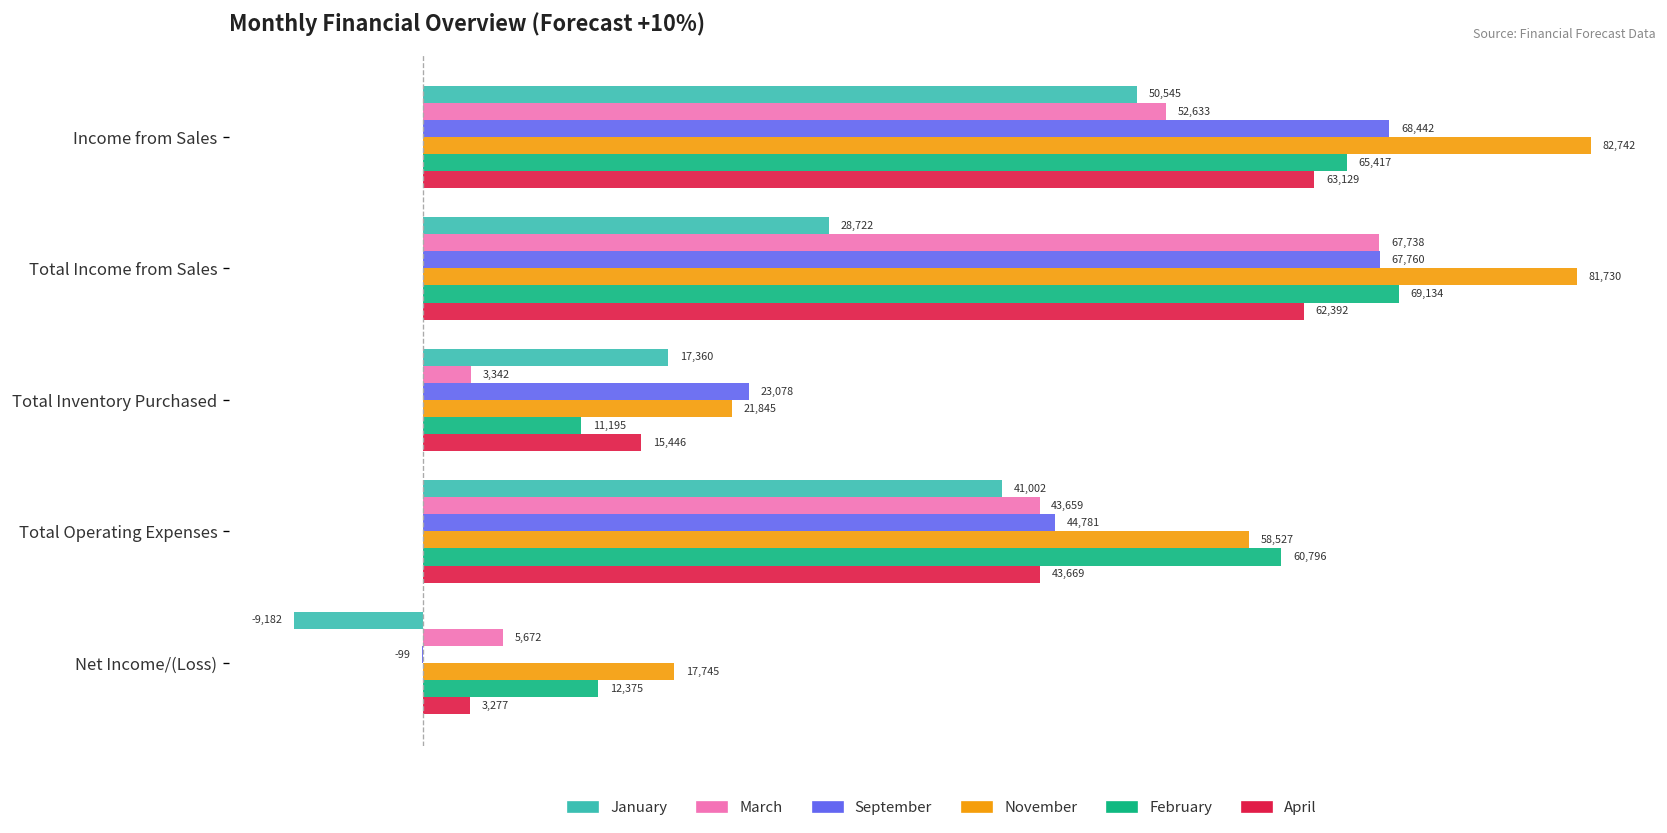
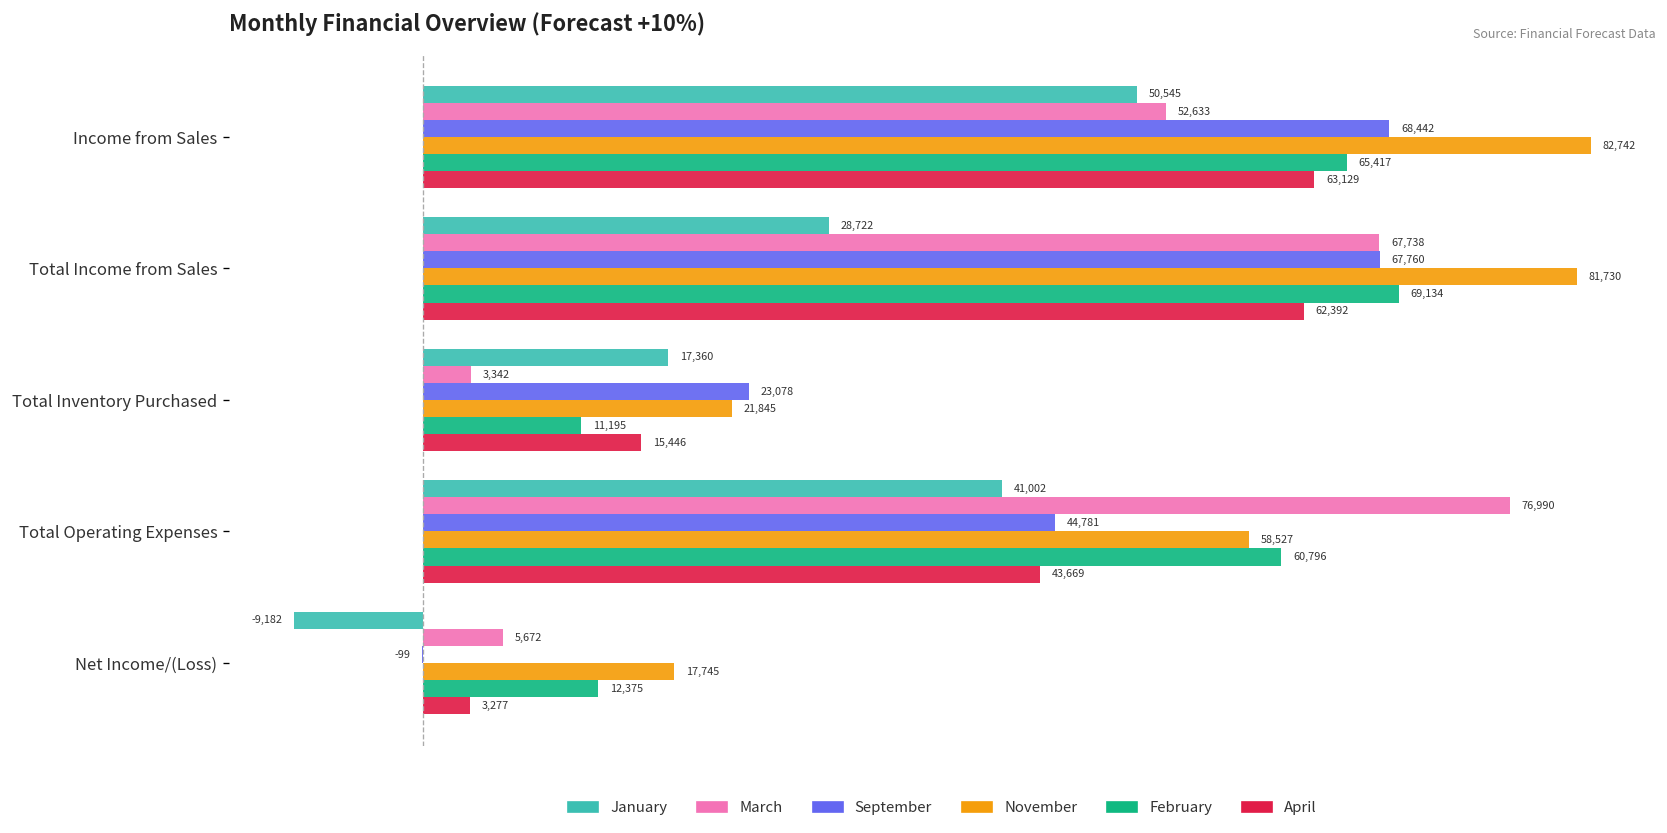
March, Total Operating Expenses: 43,659 -> 76,990
